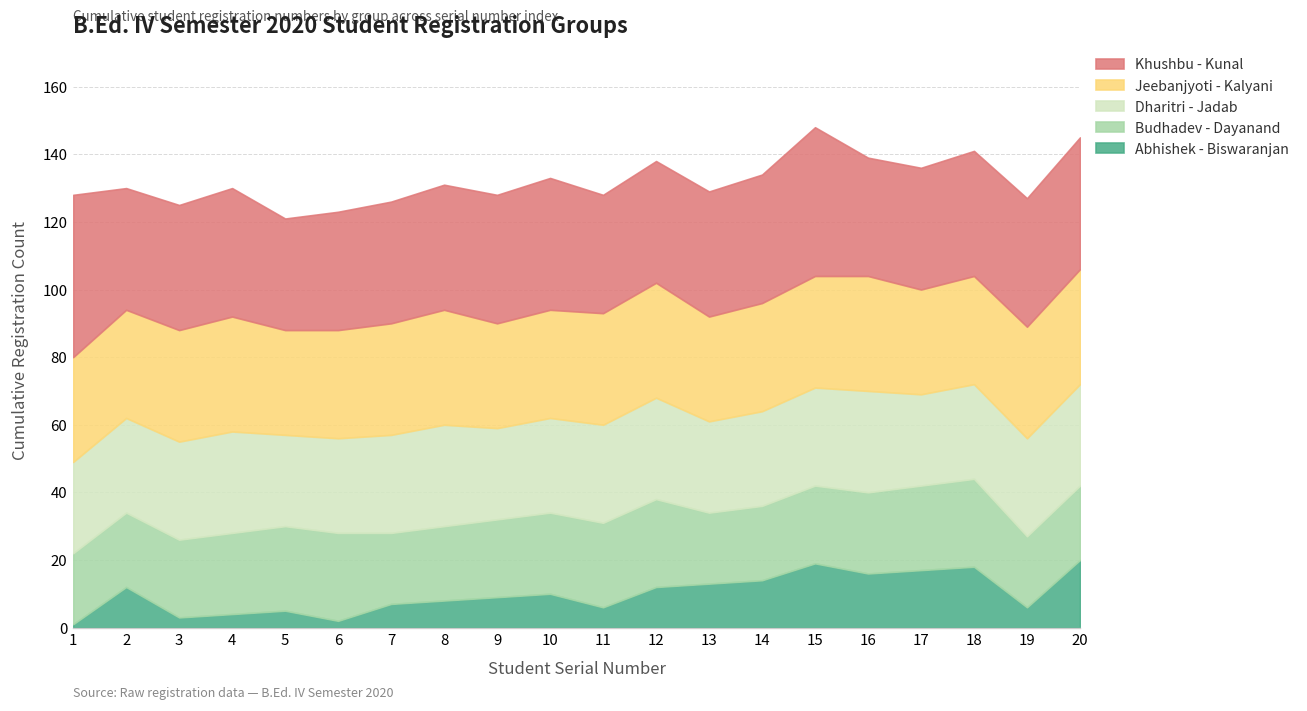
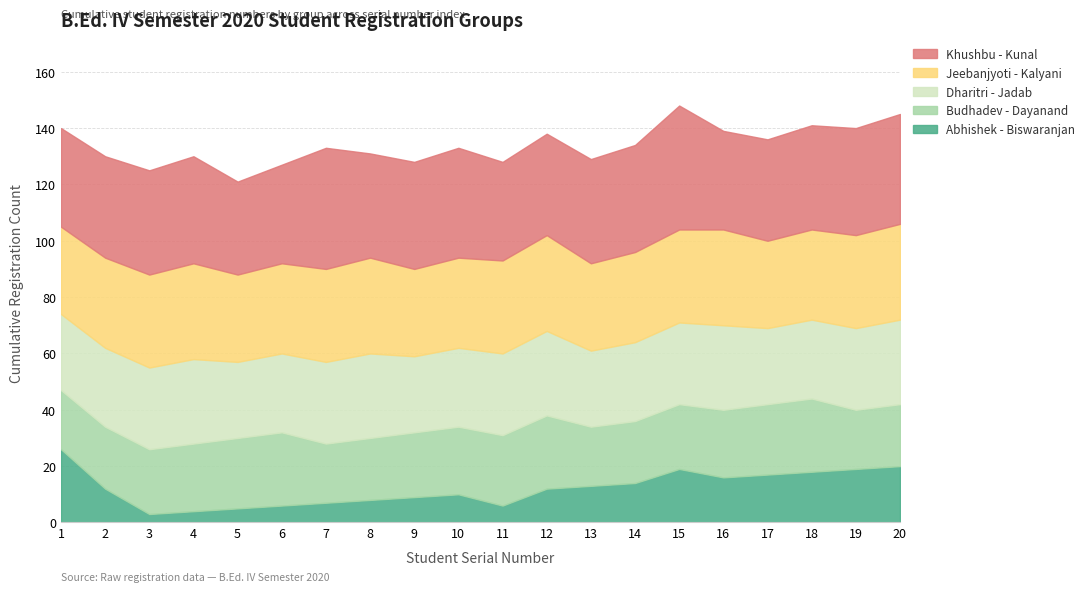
Abhishek - Biswaranjan, 1: 1 -> 26
Khushbu - Kunal, 1: 48 -> 35
Abhishek - Biswaranjan, 6: 2 -> 6
Khushbu - Kunal, 7: 36 -> 43
Abhishek - Biswaranjan, 19: 6 -> 19
